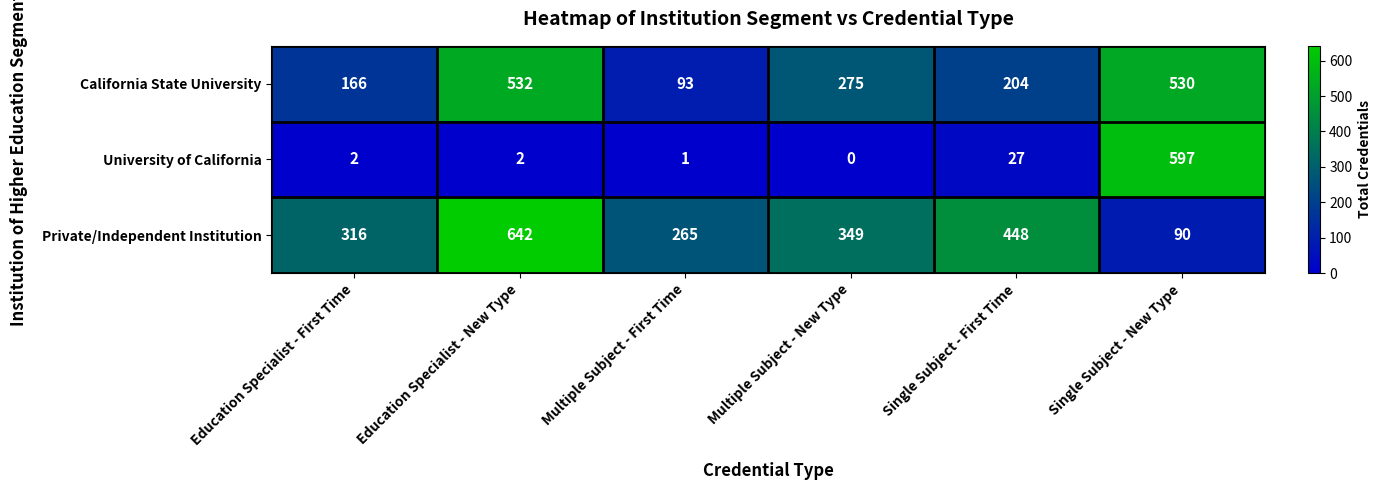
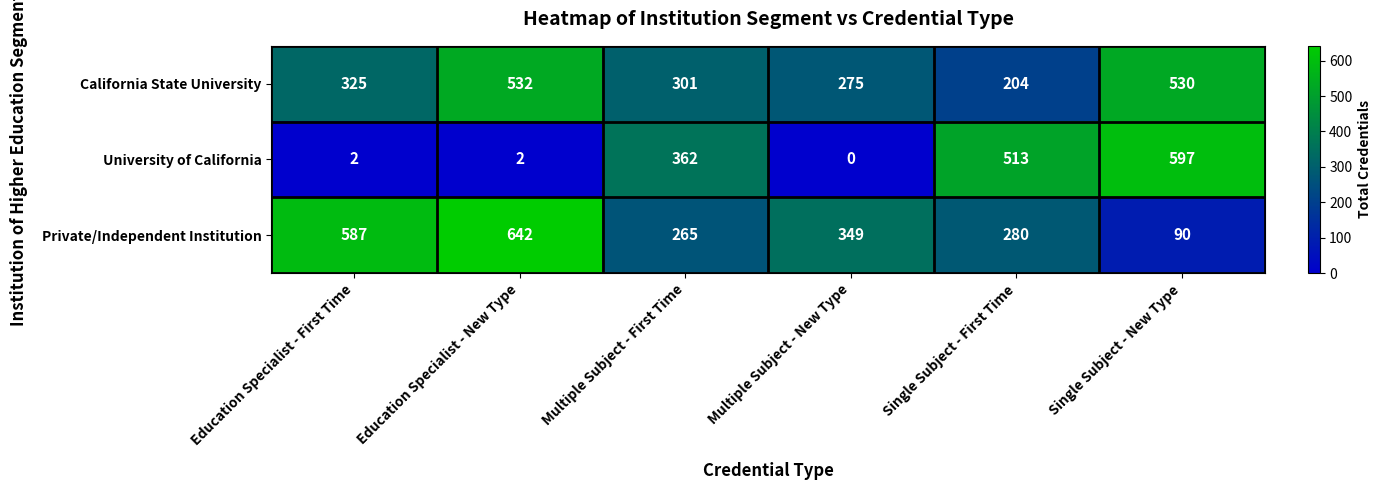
California State University, Education Specialist - First Time: 166 -> 325
California State University, Multiple Subject - First Time: 93 -> 301
University of California, Multiple Subject - First Time: 1 -> 362
University of California, Single Subject - First Time: 27 -> 513
Private/Independent Institution, Education Specialist - First Time: 316 -> 587
Private/Independent Institution, Single Subject - First Time: 448 -> 280
